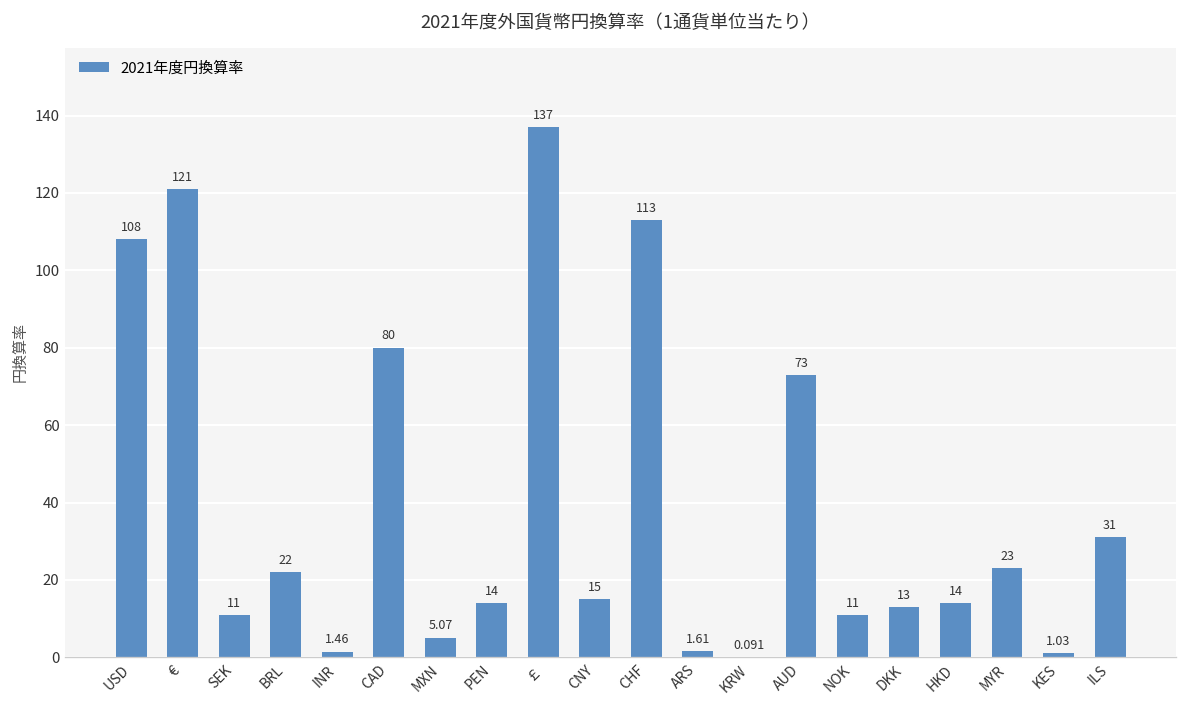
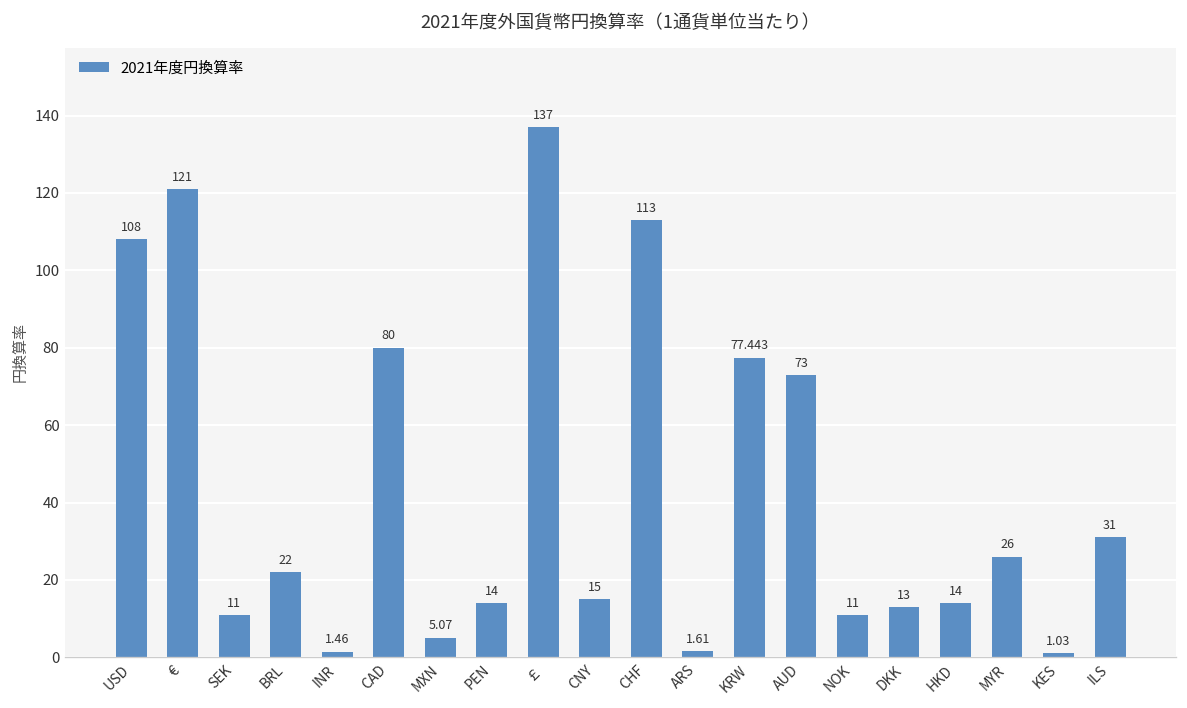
KRW: 0.091 -> 77.443
MYR: 23 -> 26
